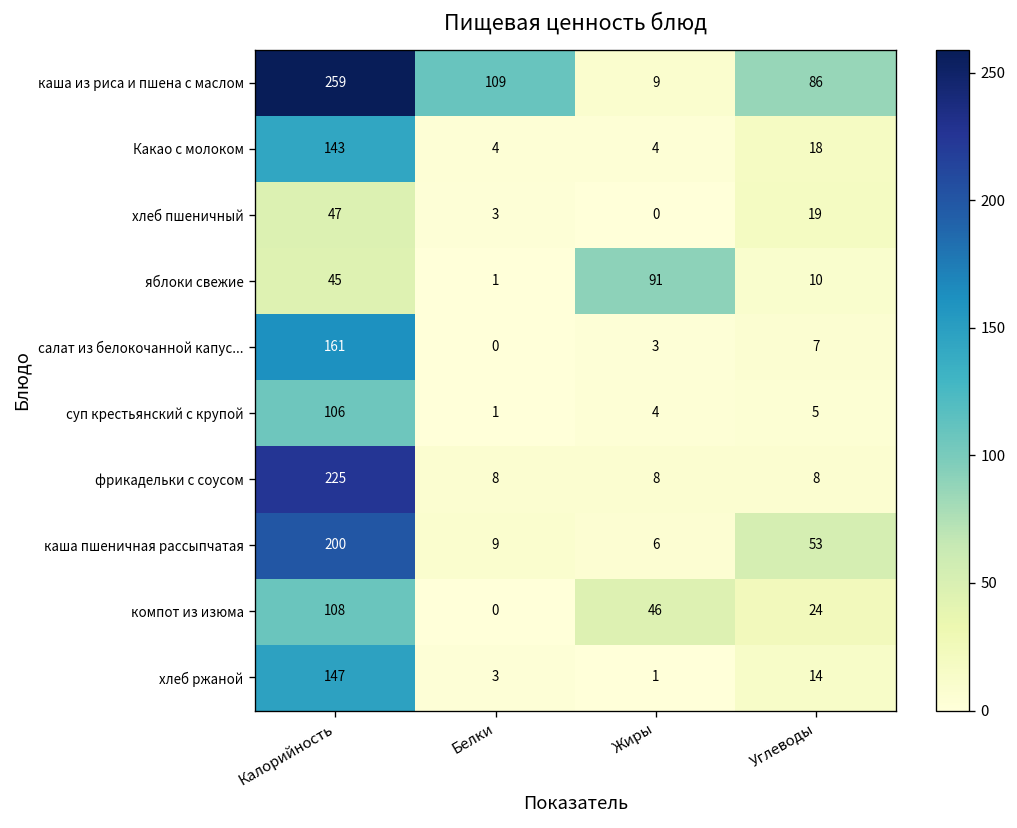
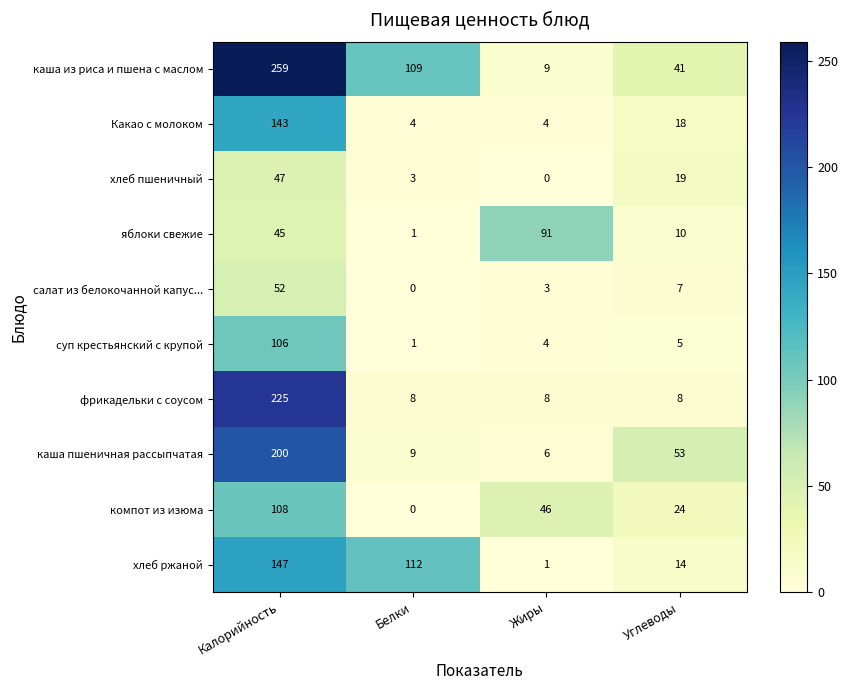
каша из риса и пшена с маслом, Углеводы: 86 -> 41
салат из белокочанной капус..., Калорийность: 161 -> 52
хлеб ржаной, Белки: 3 -> 112
